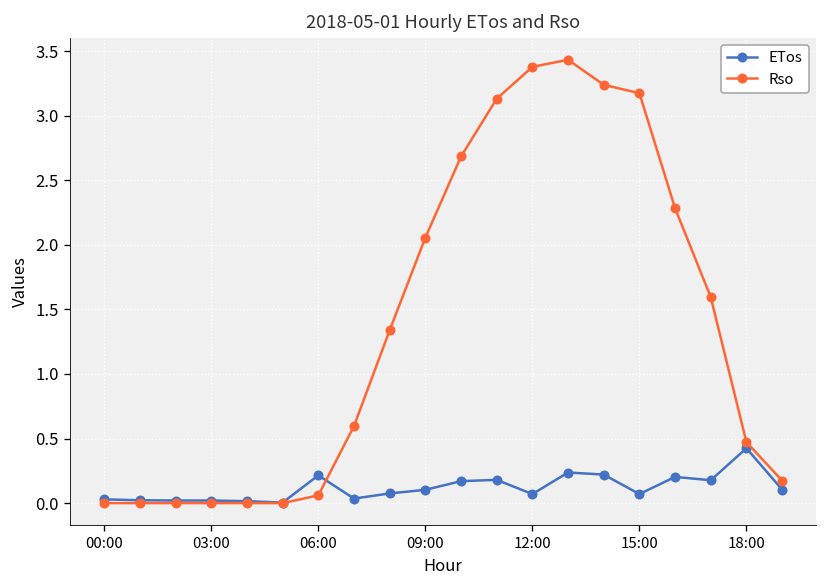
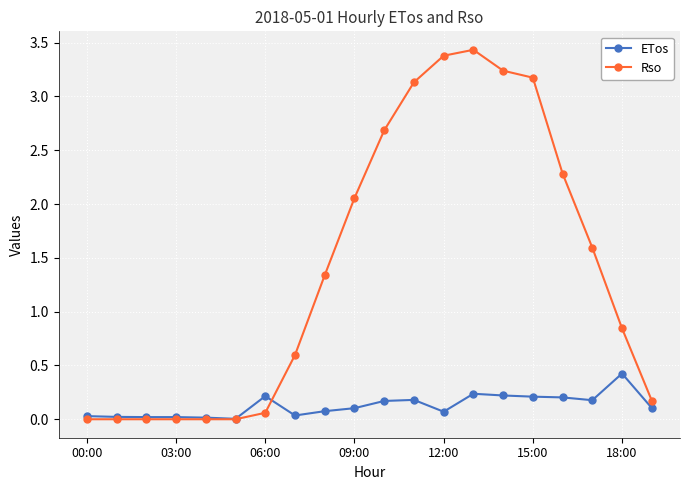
ETos, 15:00: 0.07 -> 0.21
Rso, 18:00: 0.47 -> 0.85
